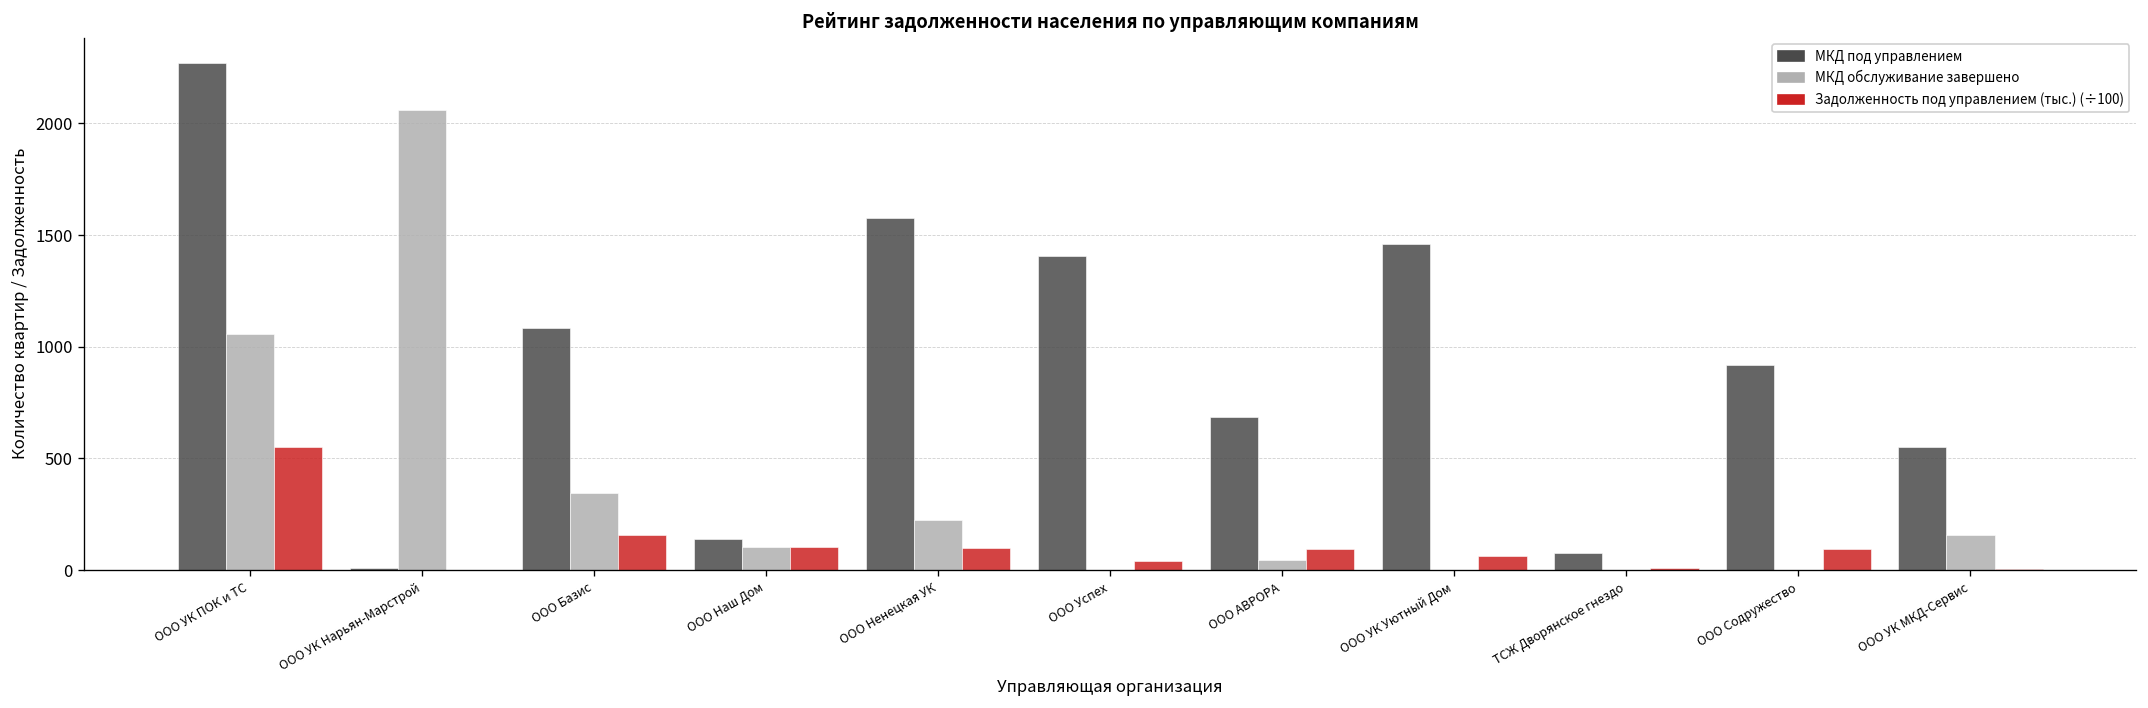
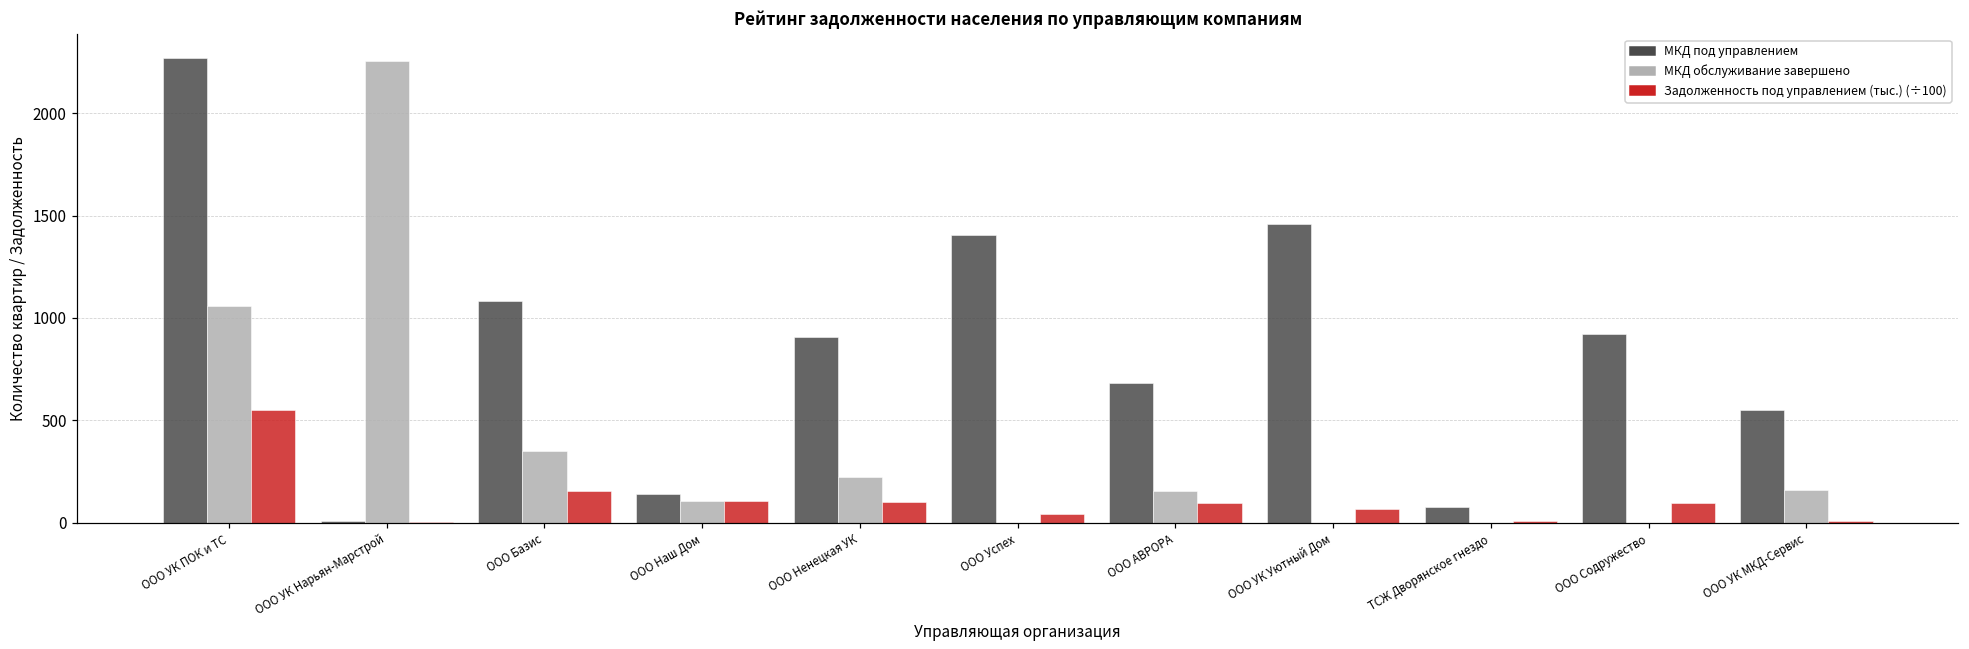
МКД обслуживание завершено, ООО УК Нарьян-Марстрой: 2060 -> 2260
МКД под управлением, ООО Ненецкая УК: 1580 -> 910
МКД обслуживание завершено, ООО АВРОРА: 40 -> 160
